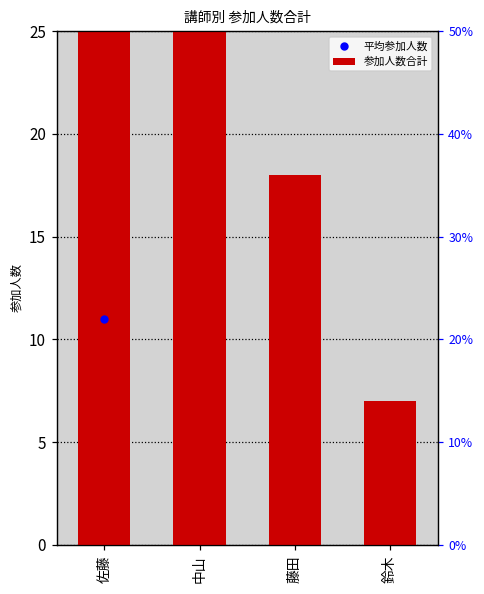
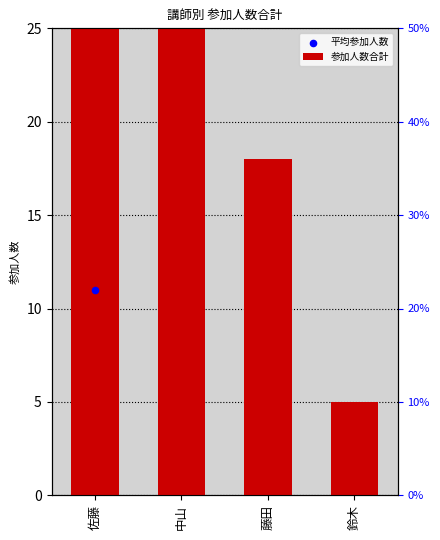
参加人数合計, 鈴木: 7 -> 5
